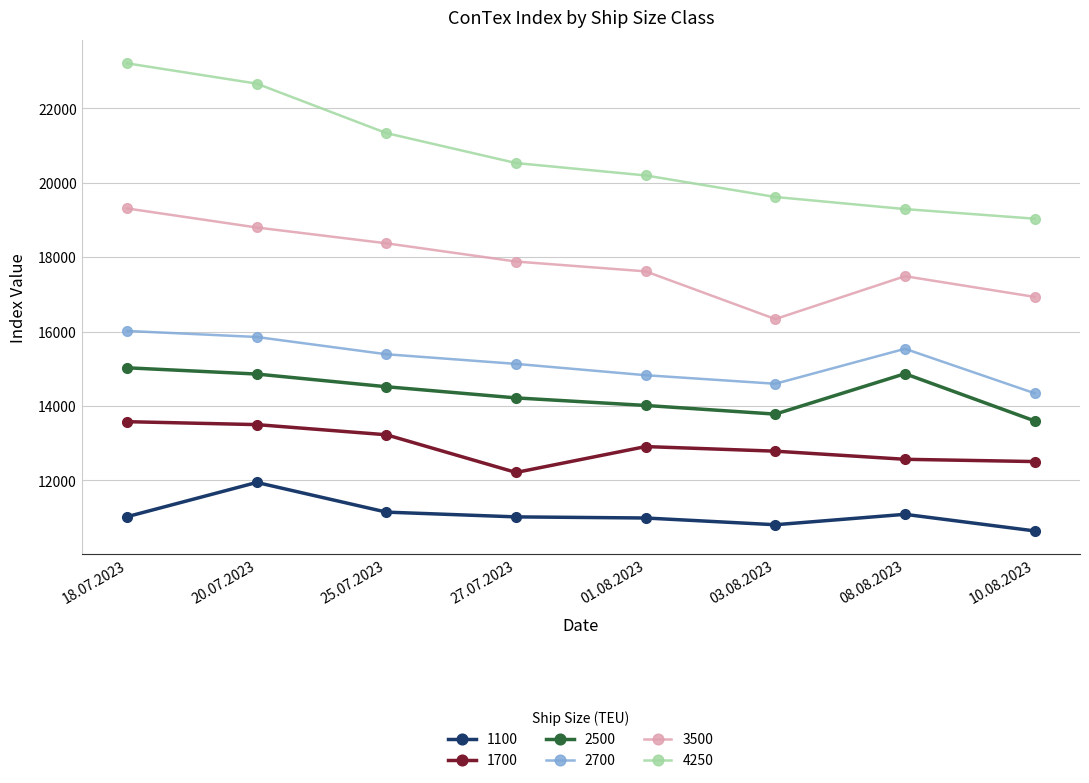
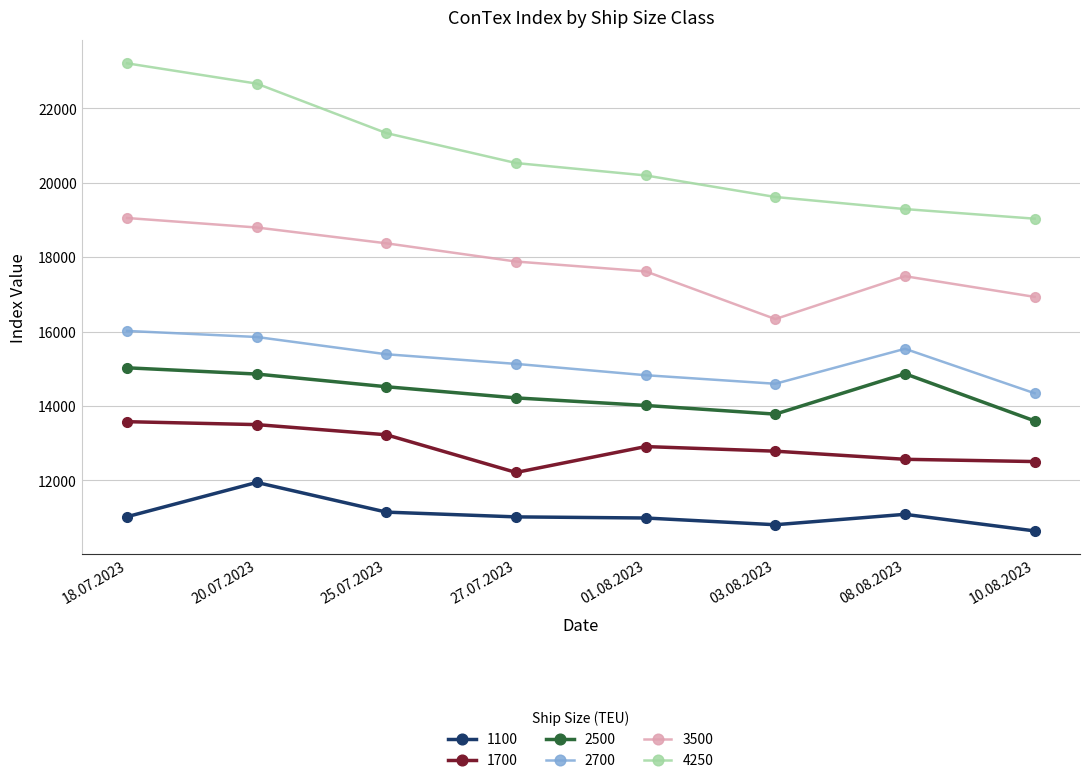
3500, 18.07.2023: 19300 -> 19100
